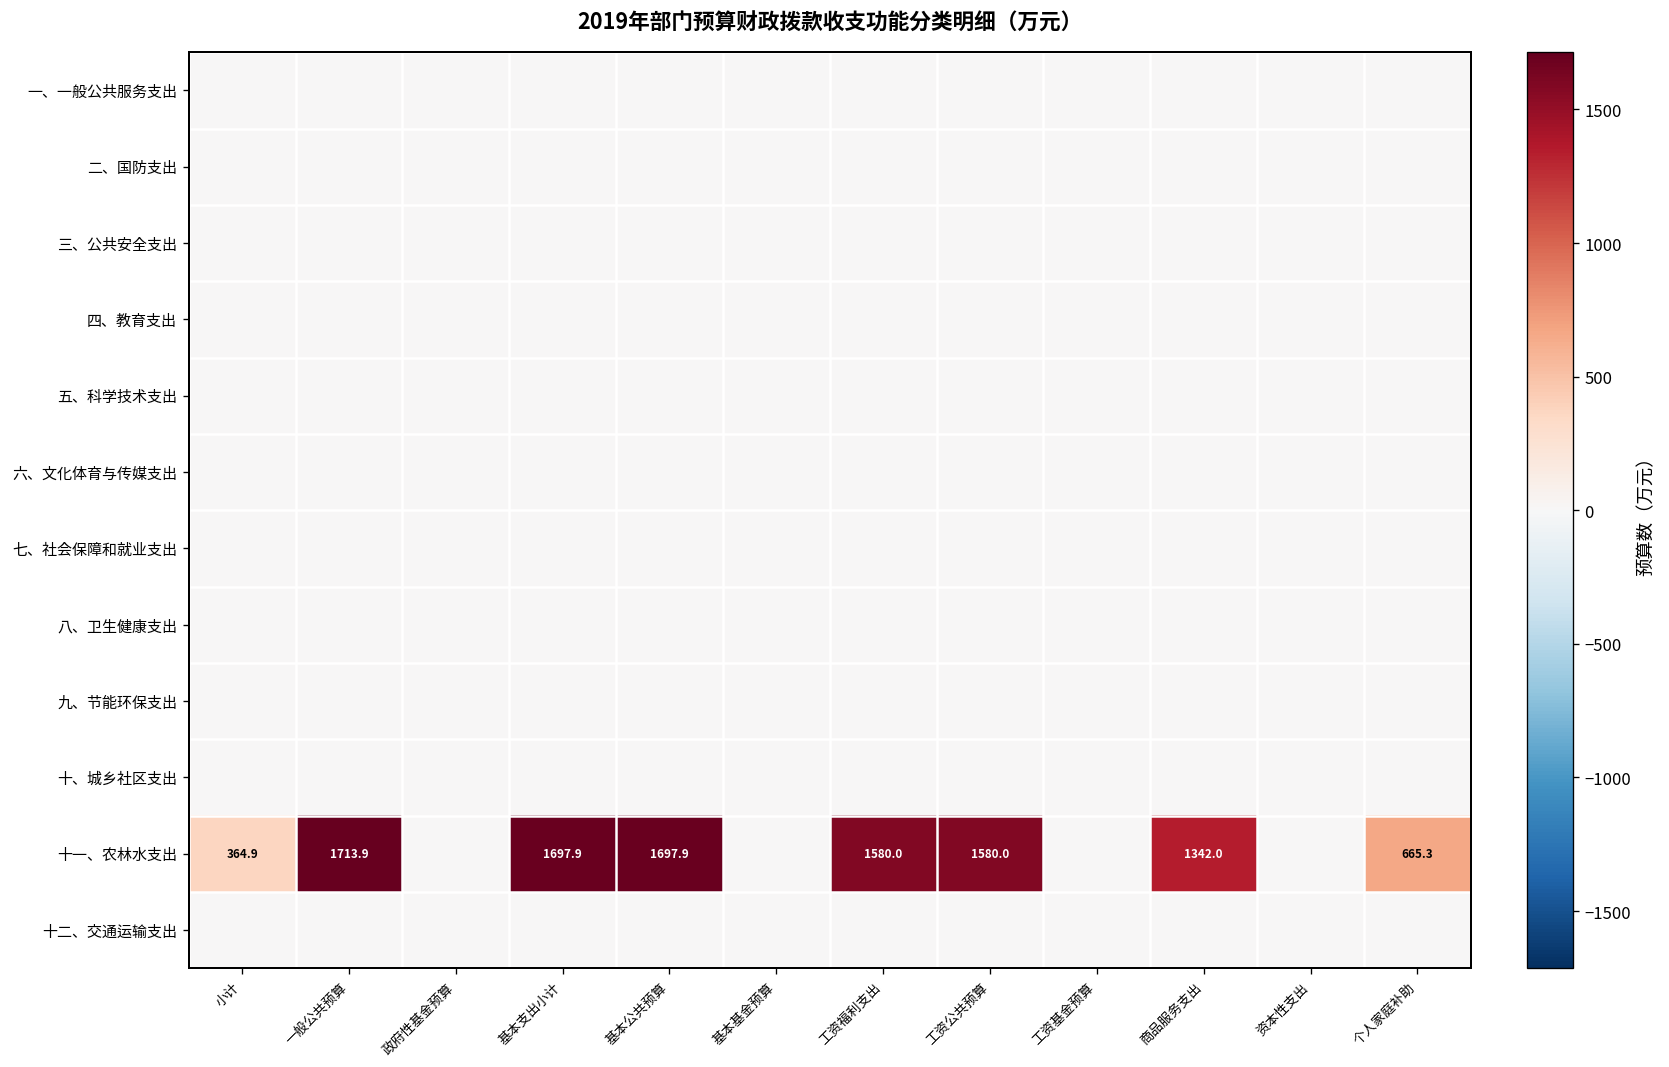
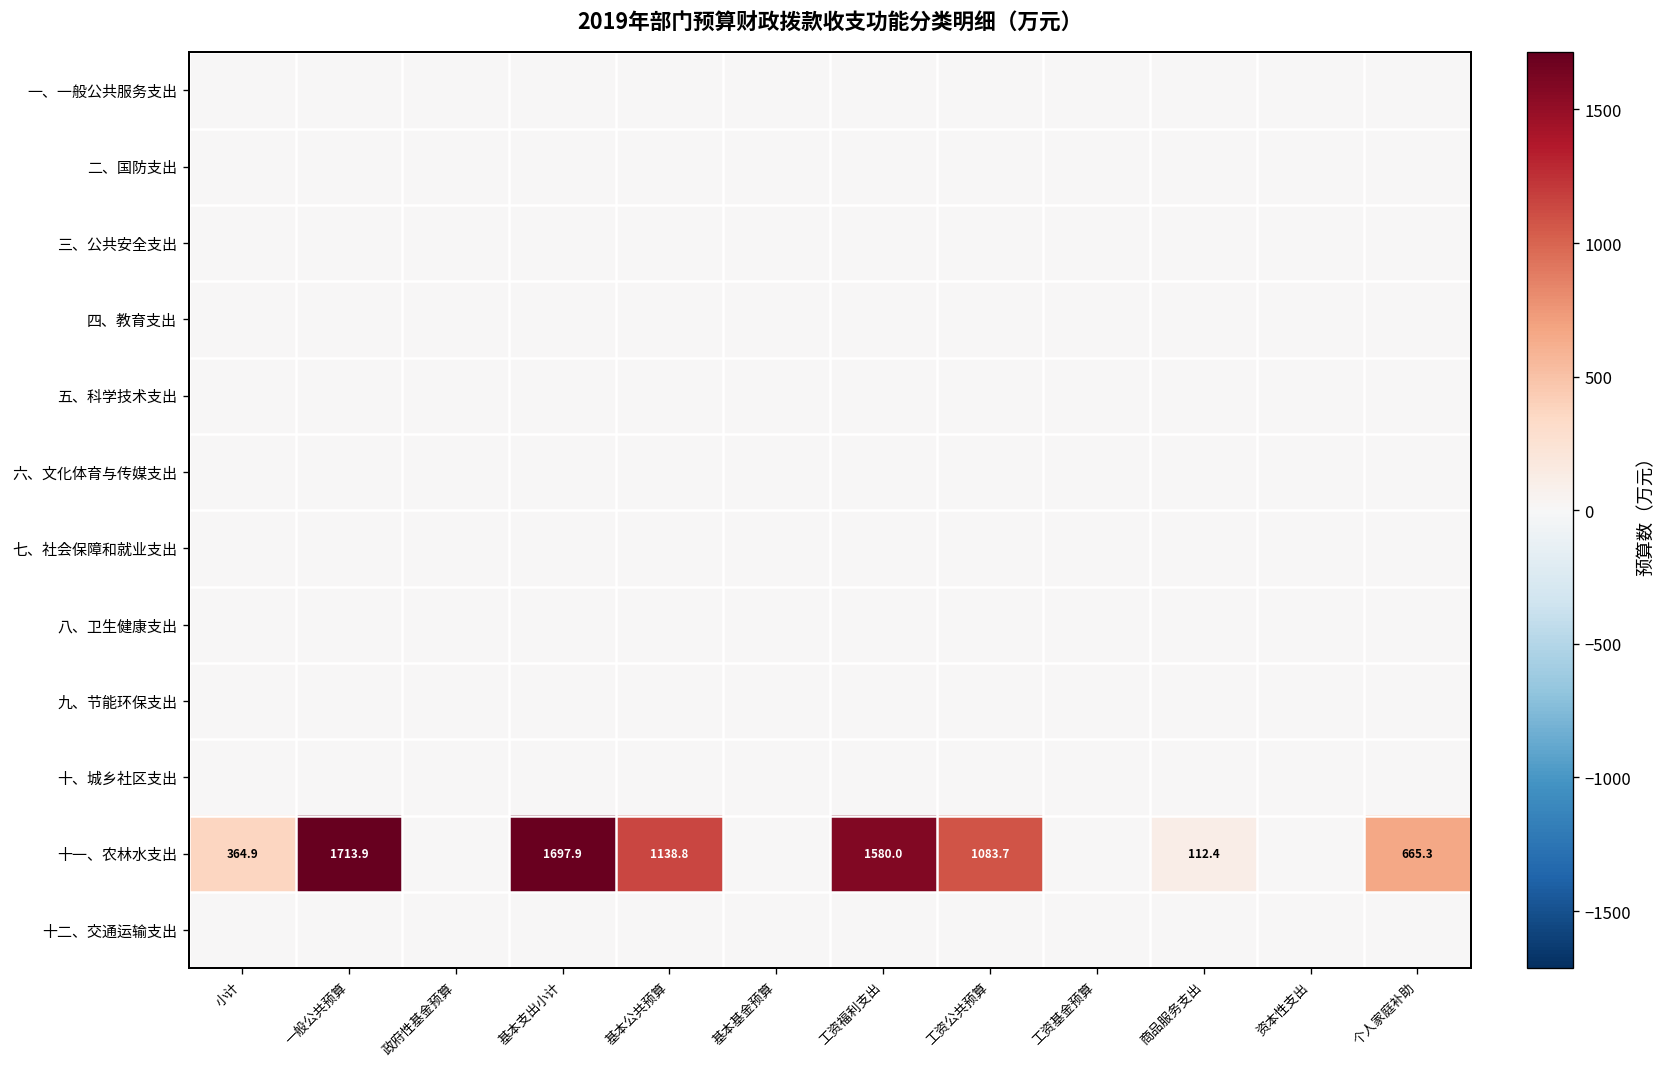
十一、农林水支出, 基本公共预算: 1697.9 -> 1138.8
十一、农林水支出, 工资公共预算: 1580.0 -> 1083.7
十一、农林水支出, 商品服务支出: 1342.0 -> 112.4
